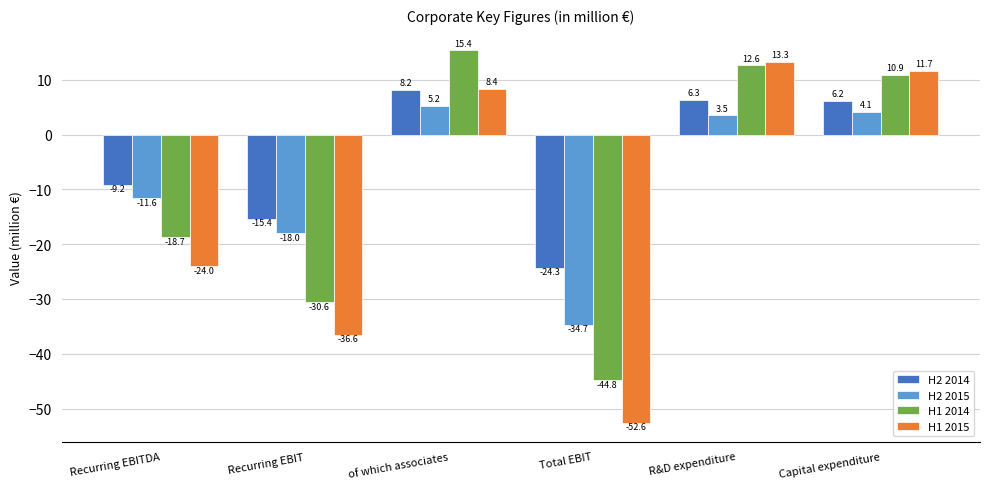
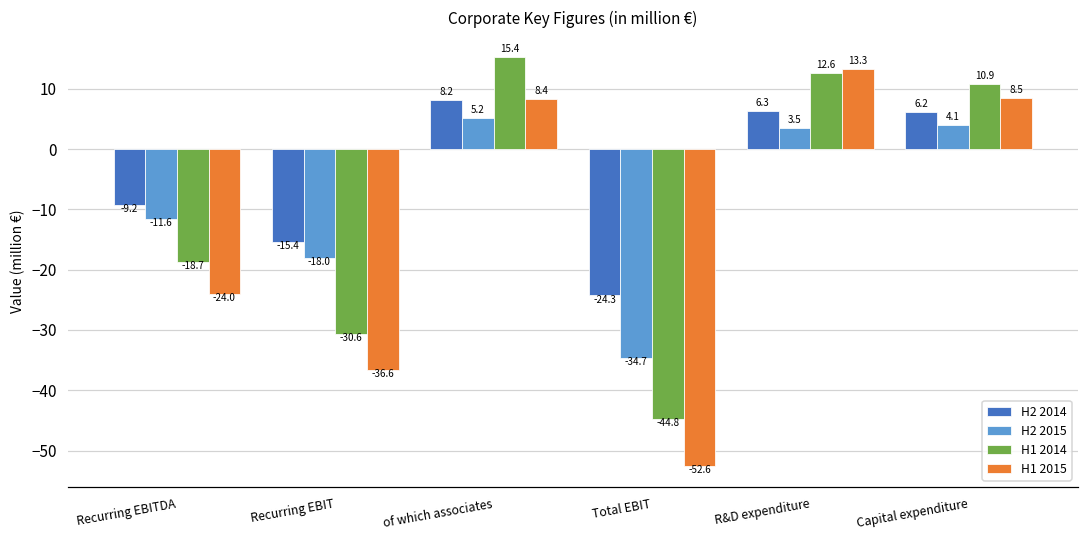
H1 2015, Capital expenditure: 11.7 -> 8.5
